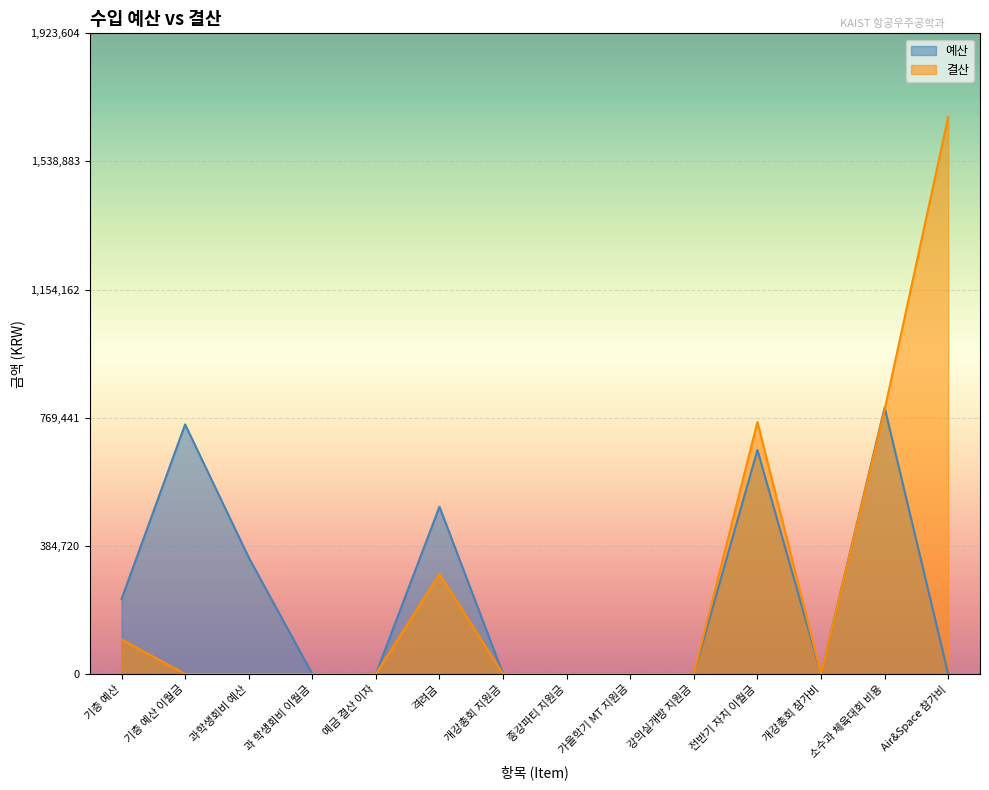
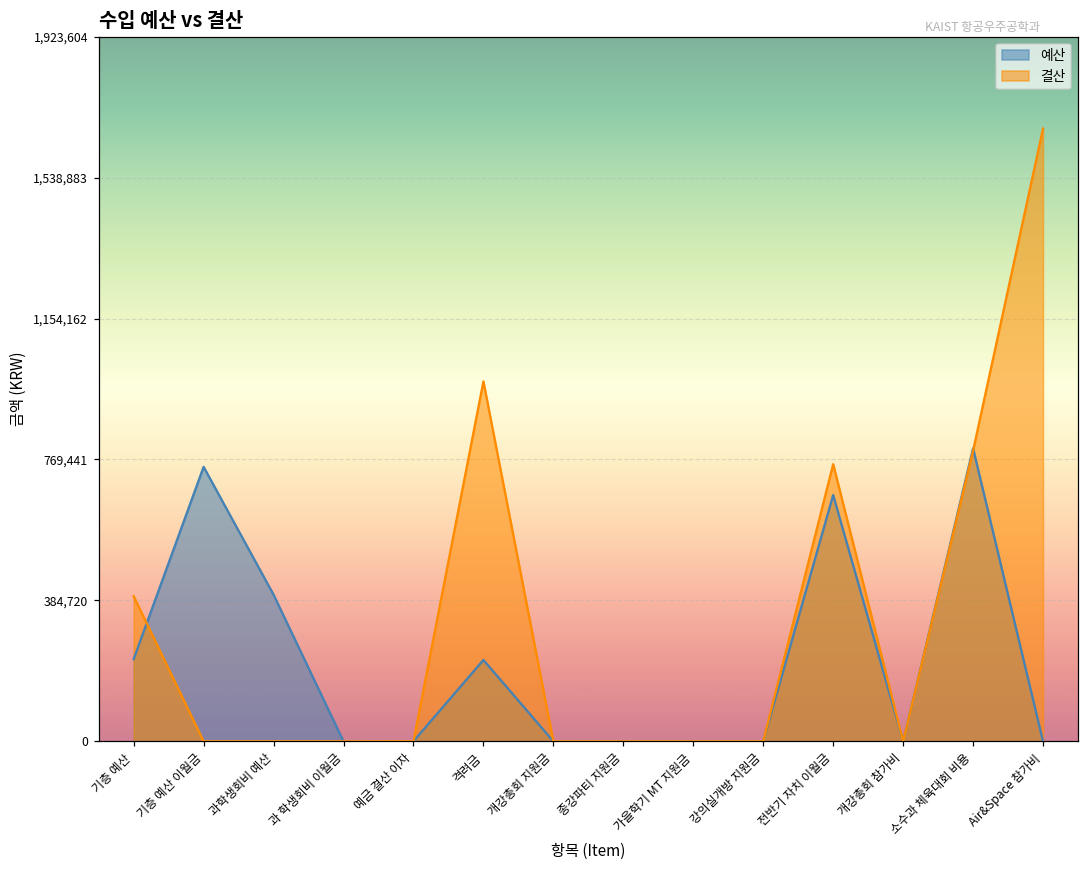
결산, 기층 예산: 100,000 -> 400,000
예산, 과학생회비 예산: 350,000 -> 400,000
예산, 격려금: 500,000 -> 220,000
결산, 격려금: 300,000 -> 980,000
